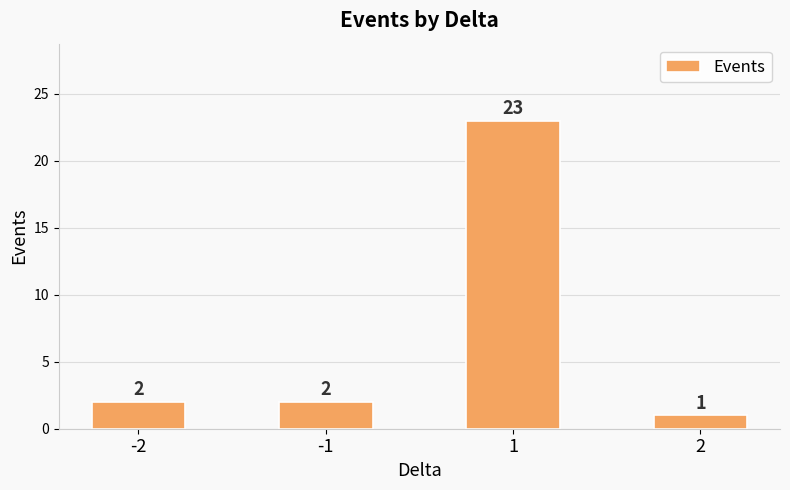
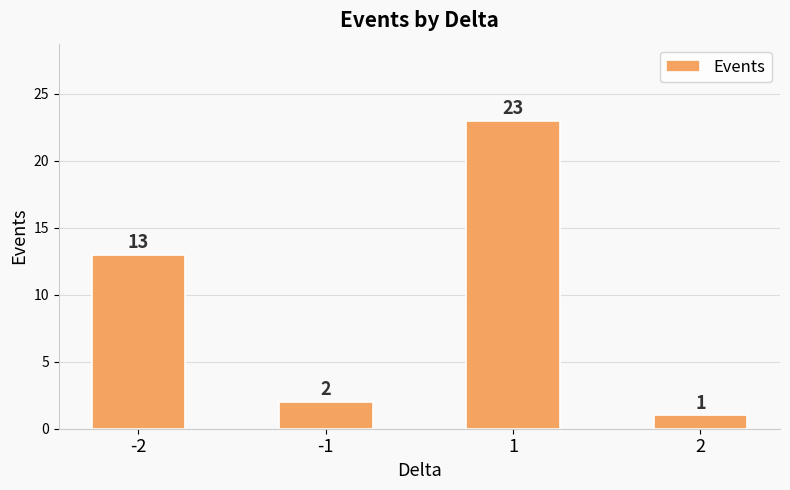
-2: 2 -> 13
